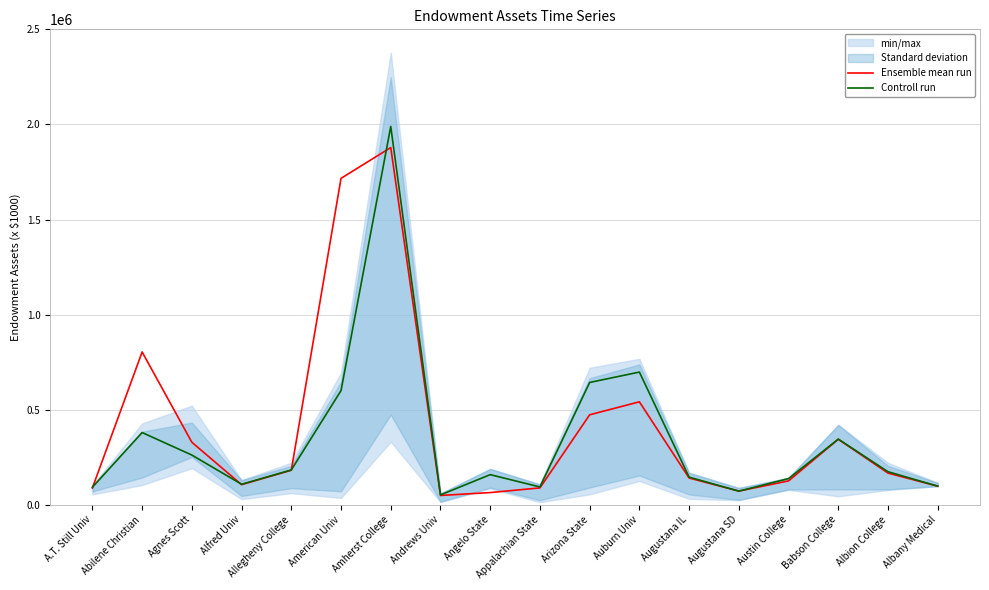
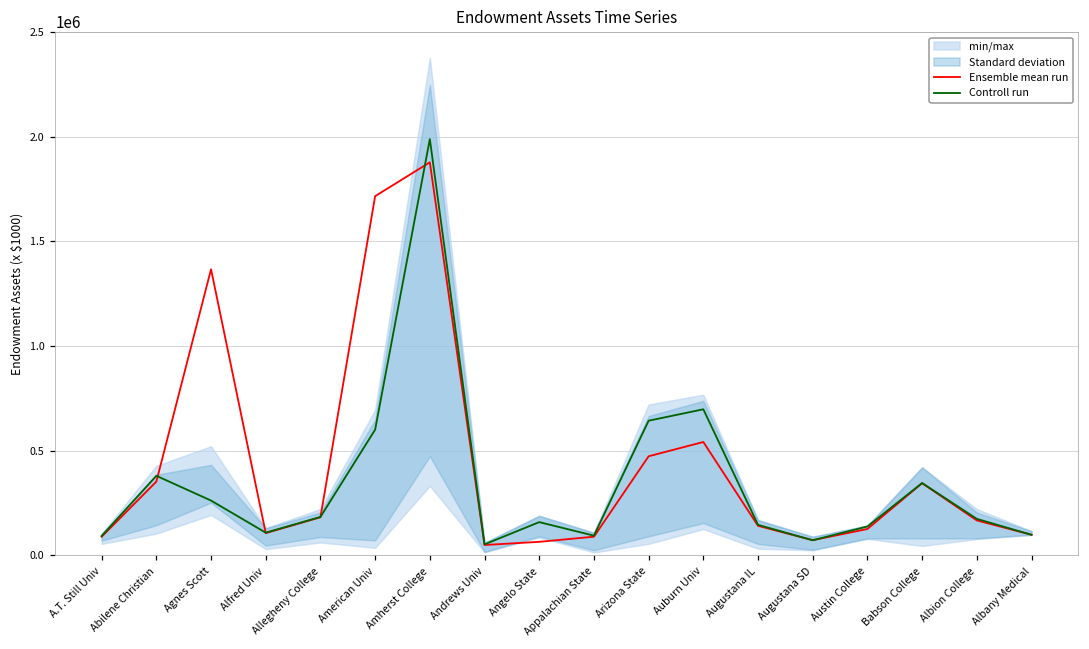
Ensemble mean run, Abilene Christian: 800000 -> 350000
Ensemble mean run, Agnes Scott: 330000 -> 1370000
